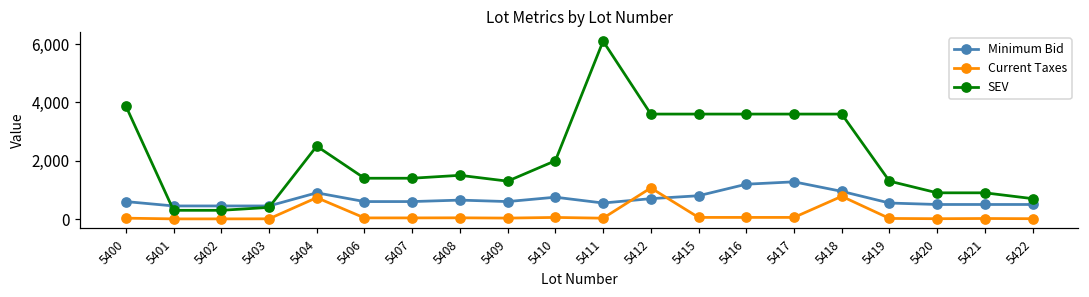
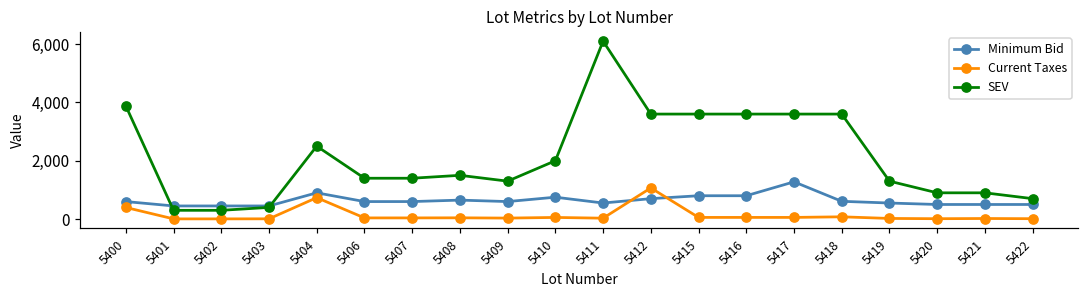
Current Taxes, 5400: 0 -> 400
Minimum Bid, 5416: 1,200 -> 800
Minimum Bid, 5418: 1,000 -> 600
Current Taxes, 5418: 800 -> 100
